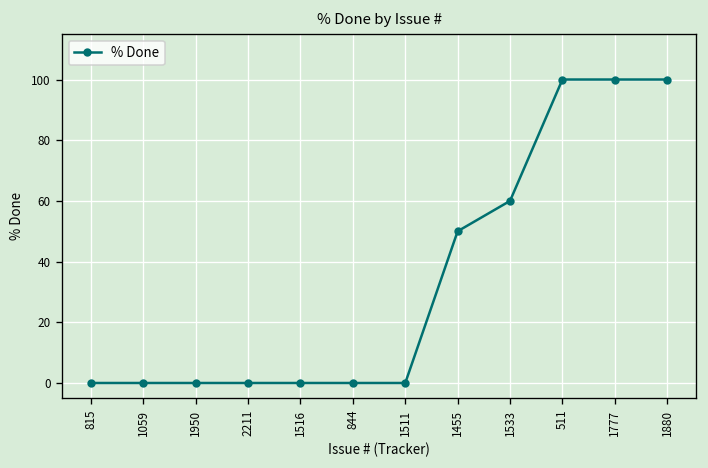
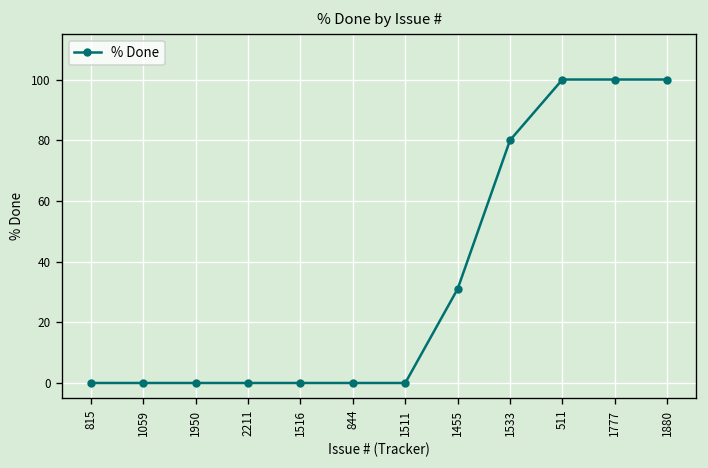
1455: 50 -> 31
1533: 60 -> 80
